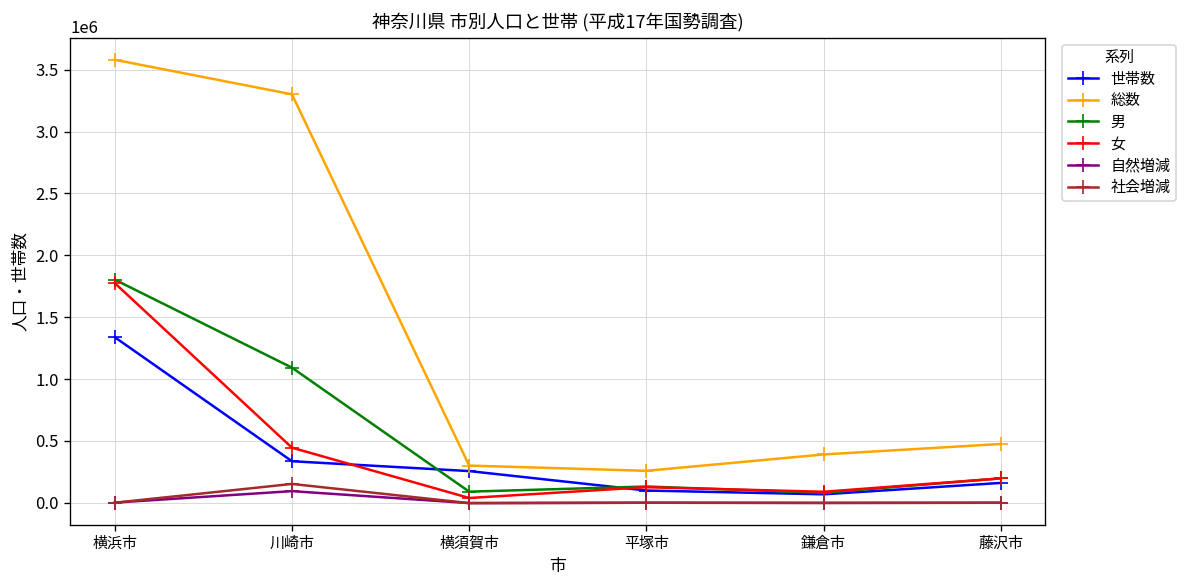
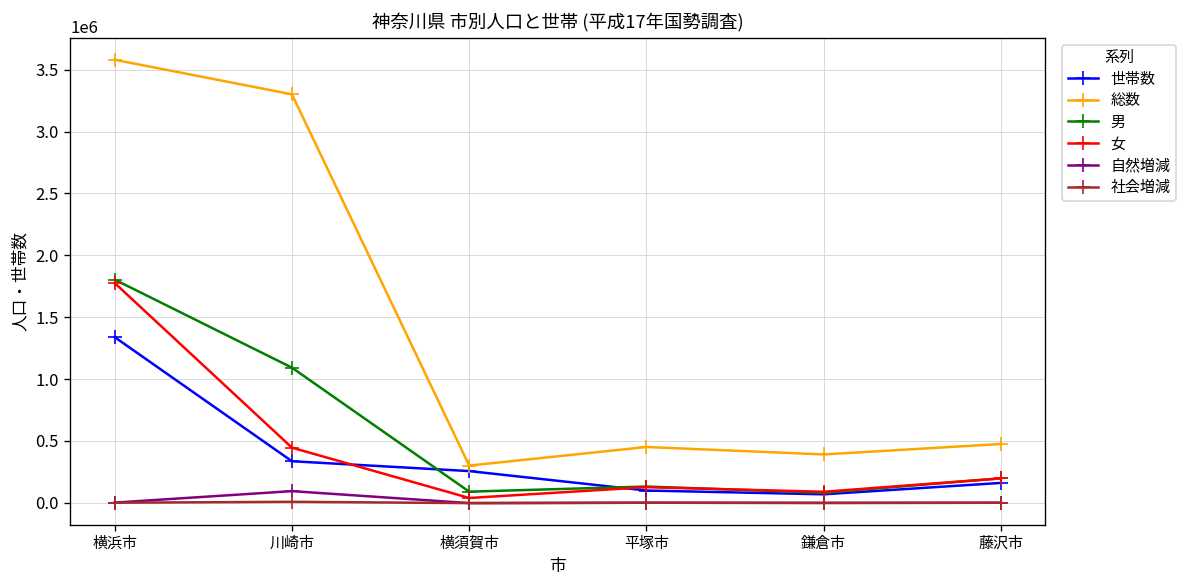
社会増減, 川崎市: 150000 -> 10000
総数, 平塚市: 260000 -> 450000
